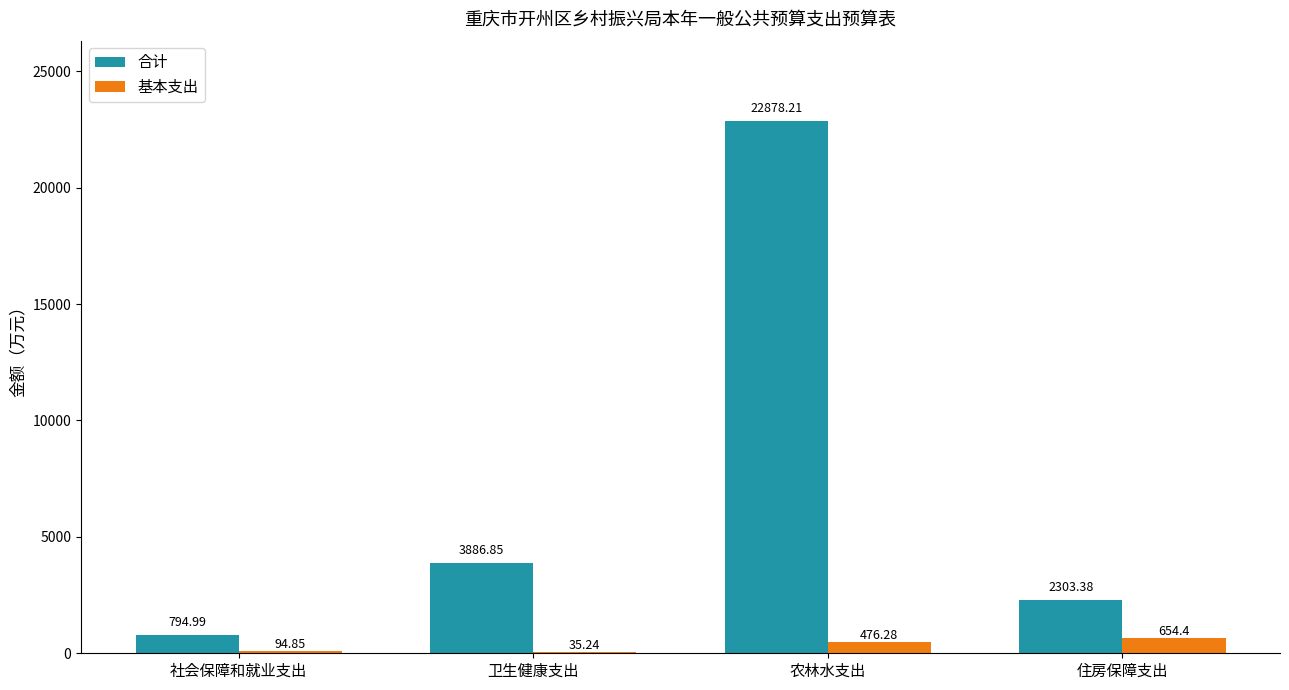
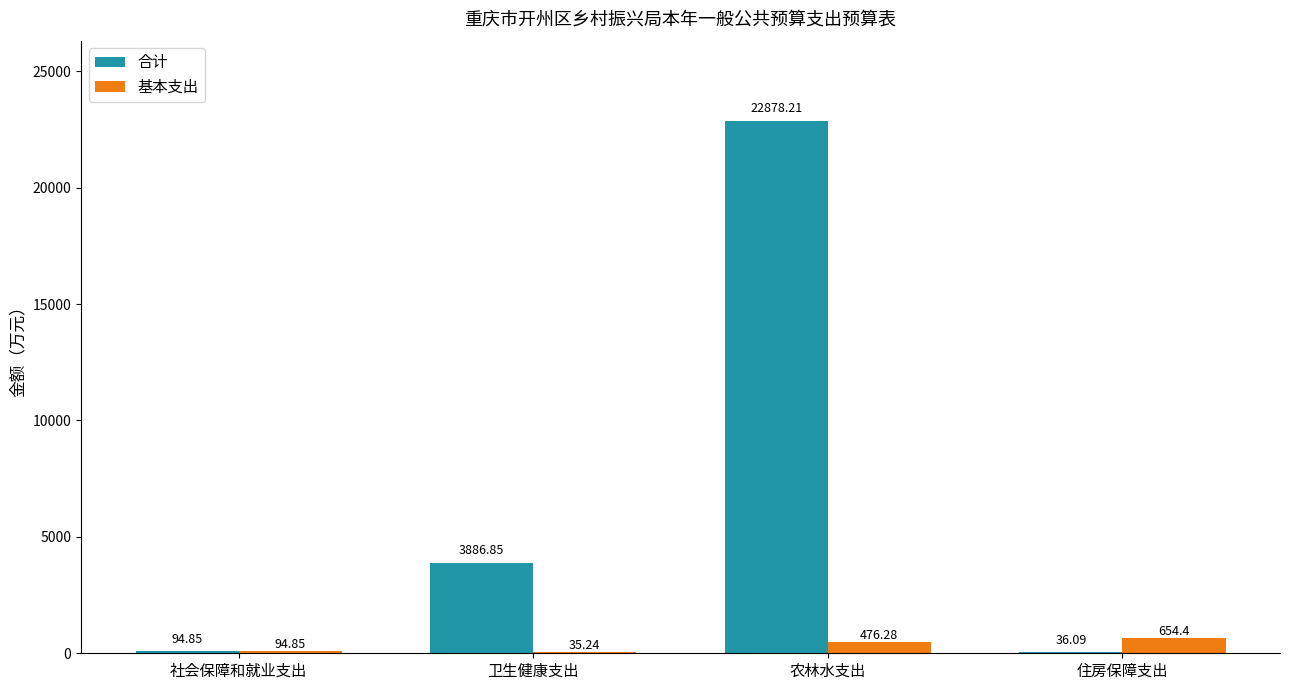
合计, 社会保障和就业支出: 794.99 -> 94.85
合计, 住房保障支出: 2303.38 -> 36.09
